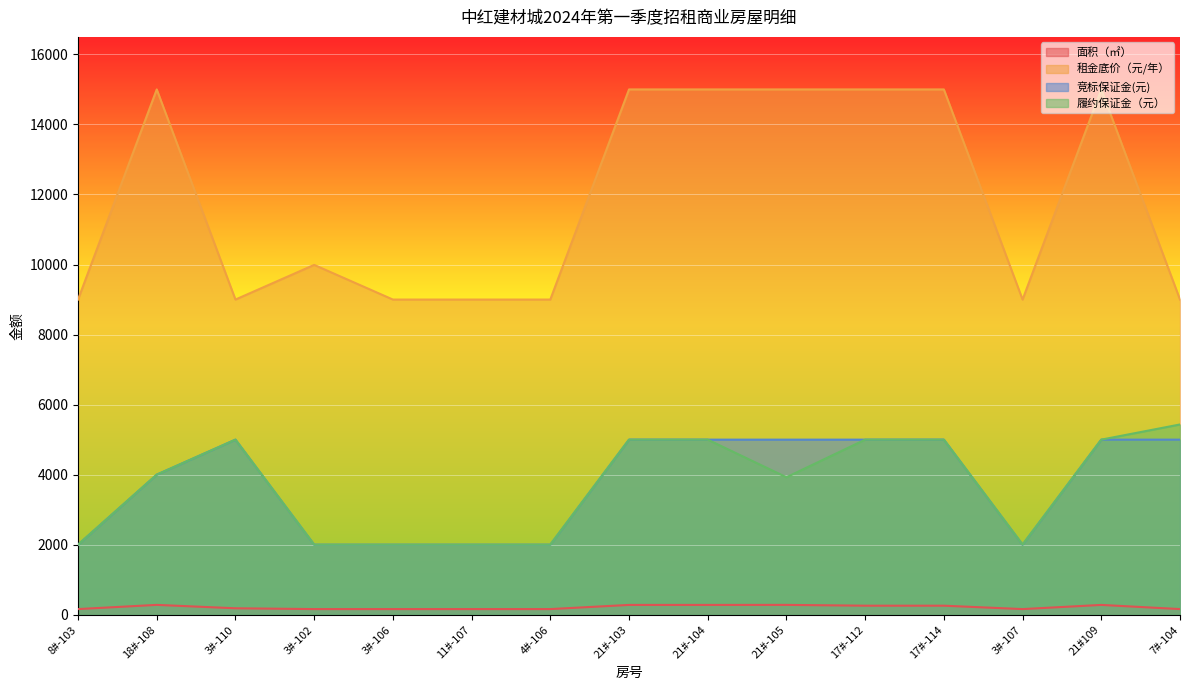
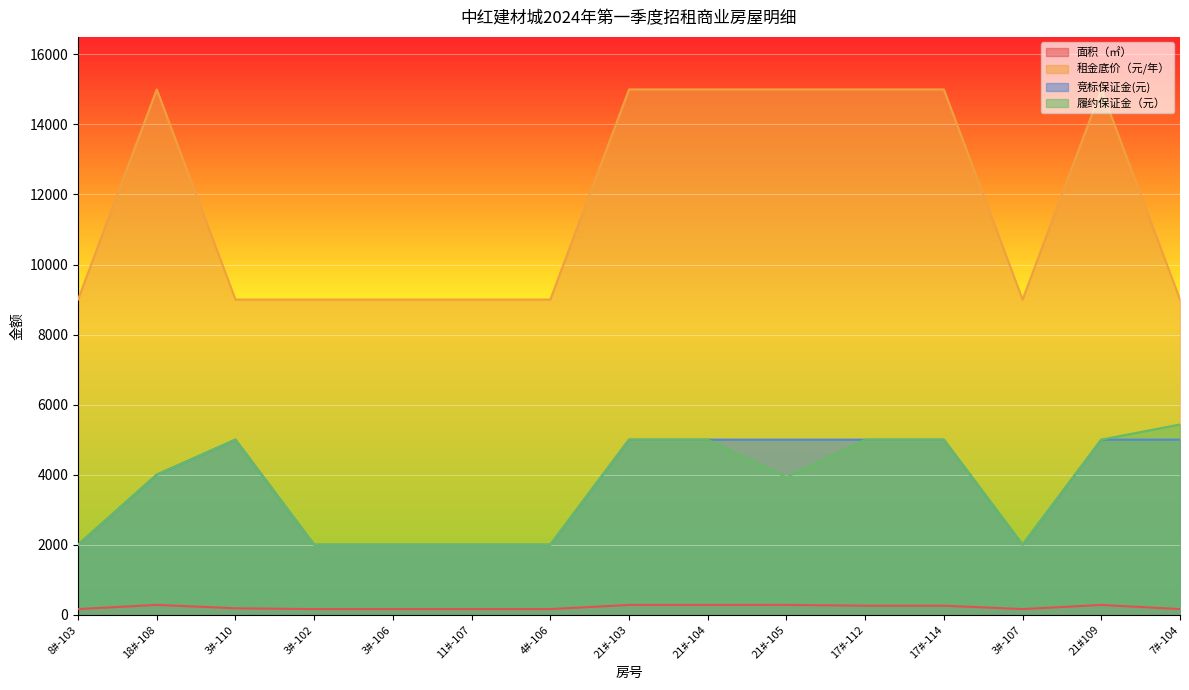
租金底价（元/年）, 3#-102: 10000 -> 9000
